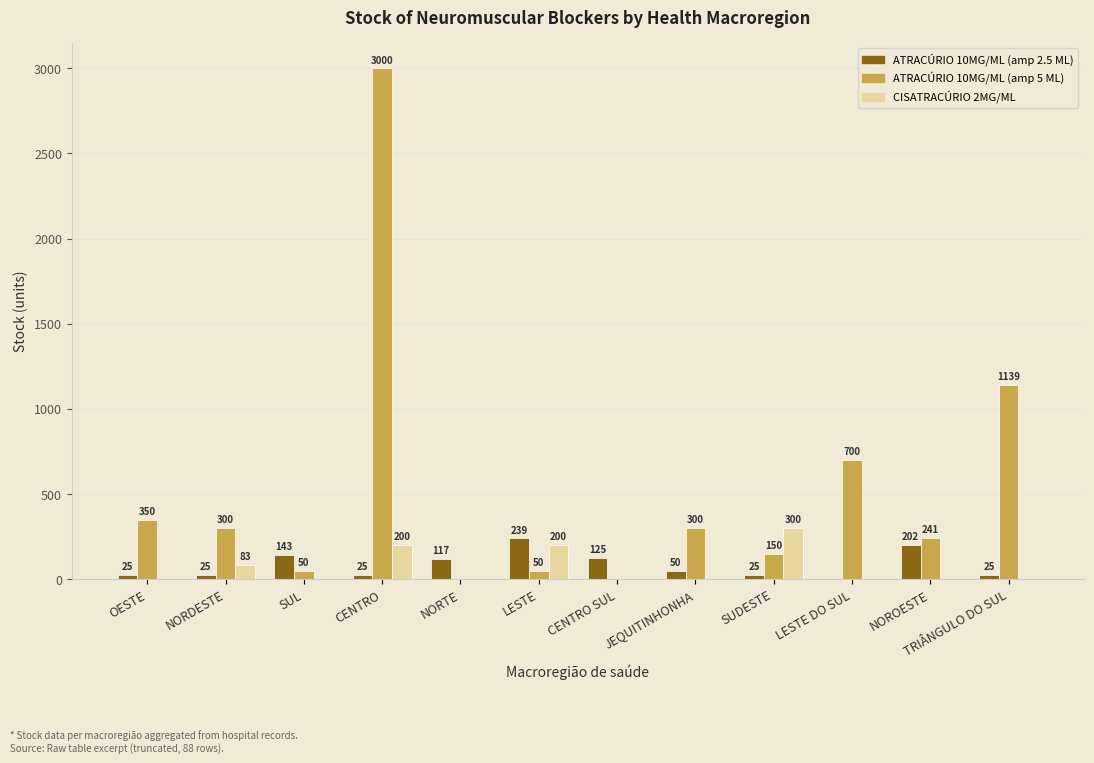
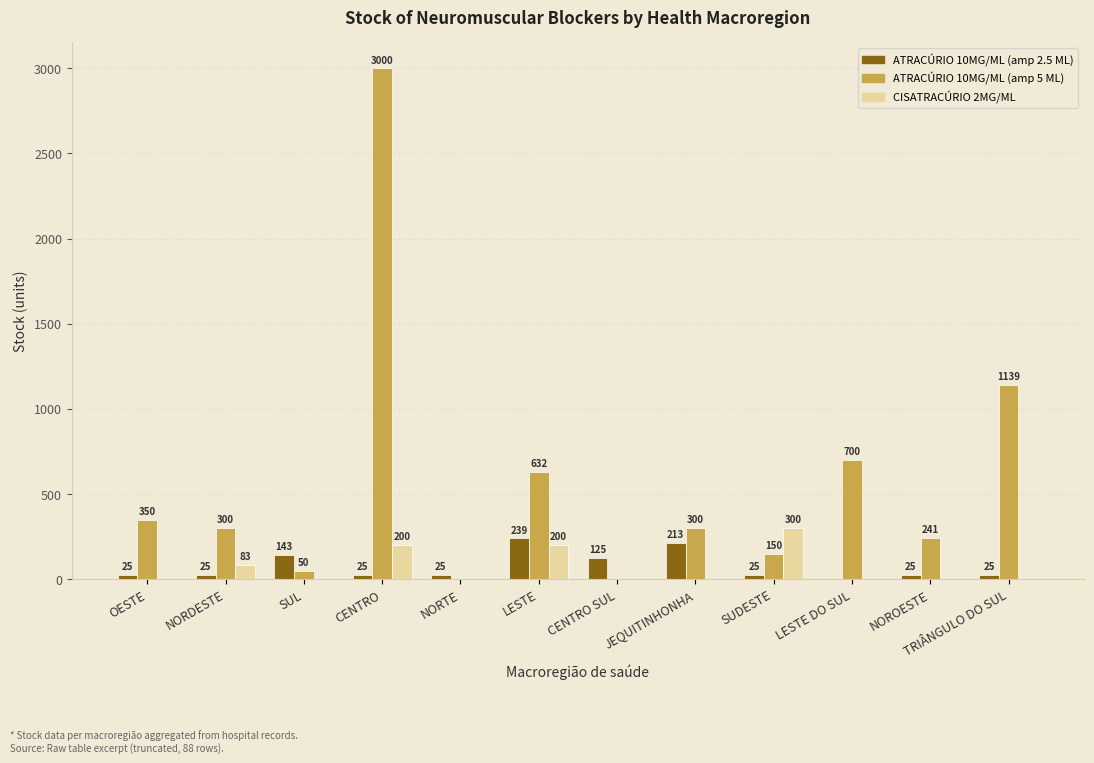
ATRACÚRIO 10MG/ML (amp 2.5 ML), NORTE: 117 -> 25
ATRACÚRIO 10MG/ML (amp 5 ML), LESTE: 50 -> 632
ATRACÚRIO 10MG/ML (amp 2.5 ML), JEQUITINHONHA: 50 -> 213
ATRACÚRIO 10MG/ML (amp 2.5 ML), NOROESTE: 202 -> 25
